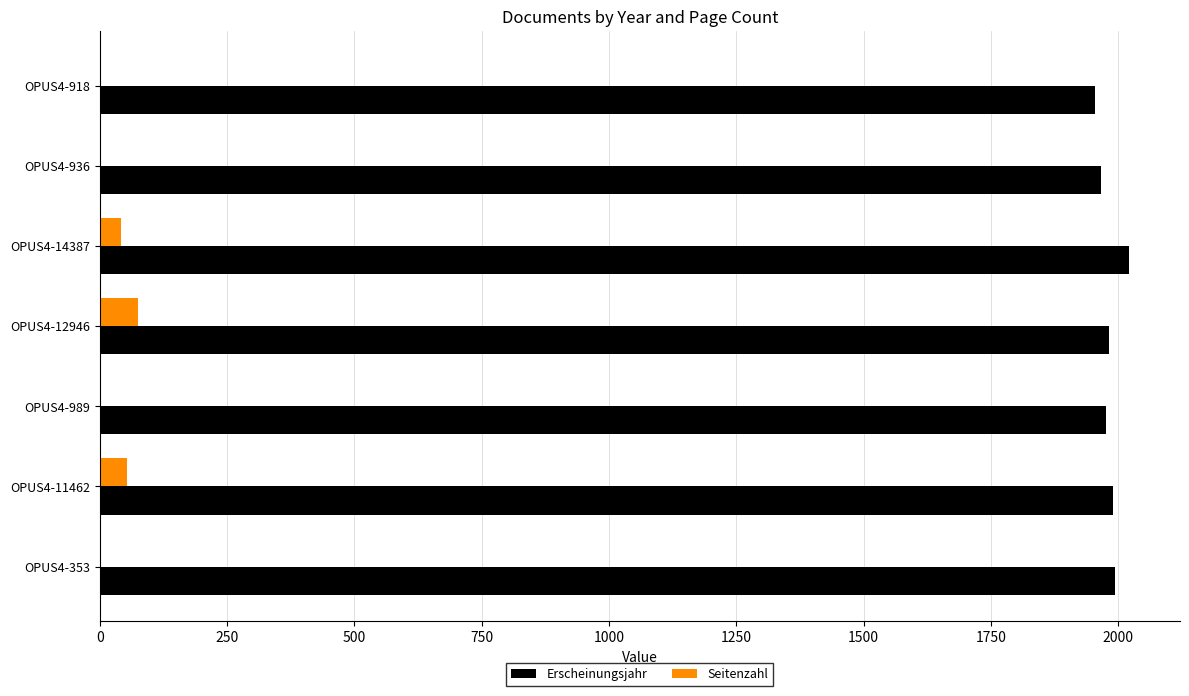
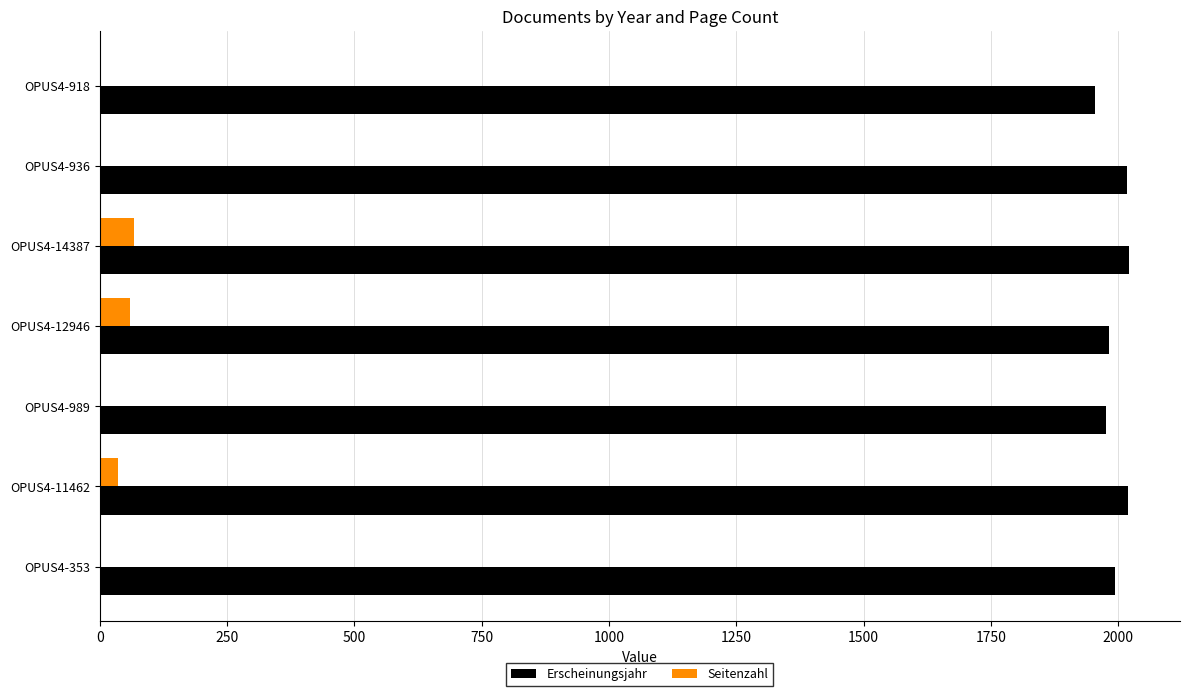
Erscheinungsjahr, OPUS4-936: 1970 -> 2020
Seitenzahl, OPUS4-14387: 40 -> 70
Seitenzahl, OPUS4-12946: 80 -> 60
Seitenzahl, OPUS4-11462: 50 -> 40
Erscheinungsjahr, OPUS4-11462: 1990 -> 2020
